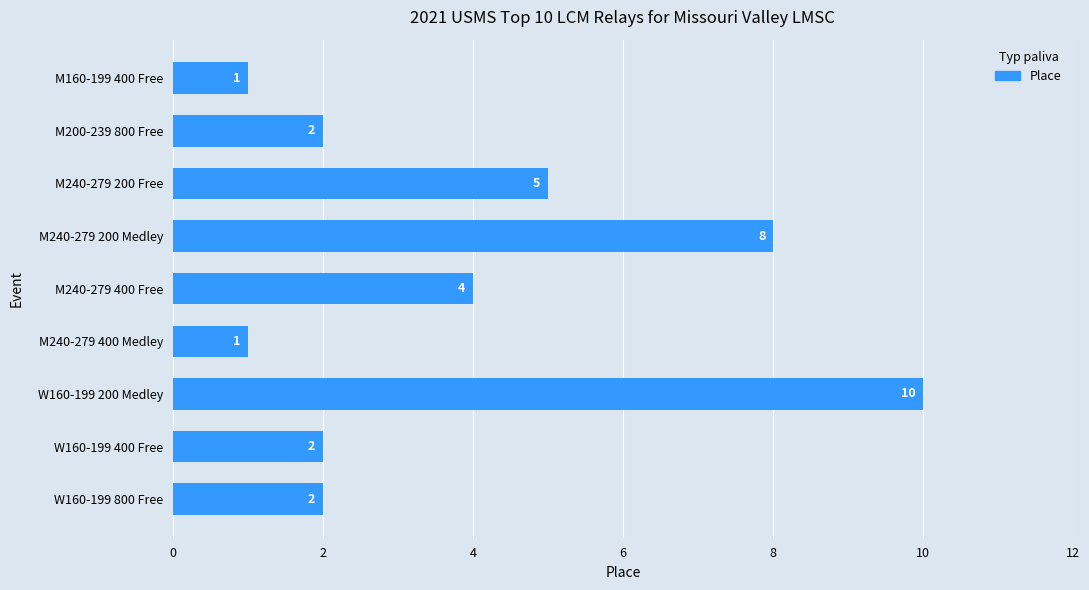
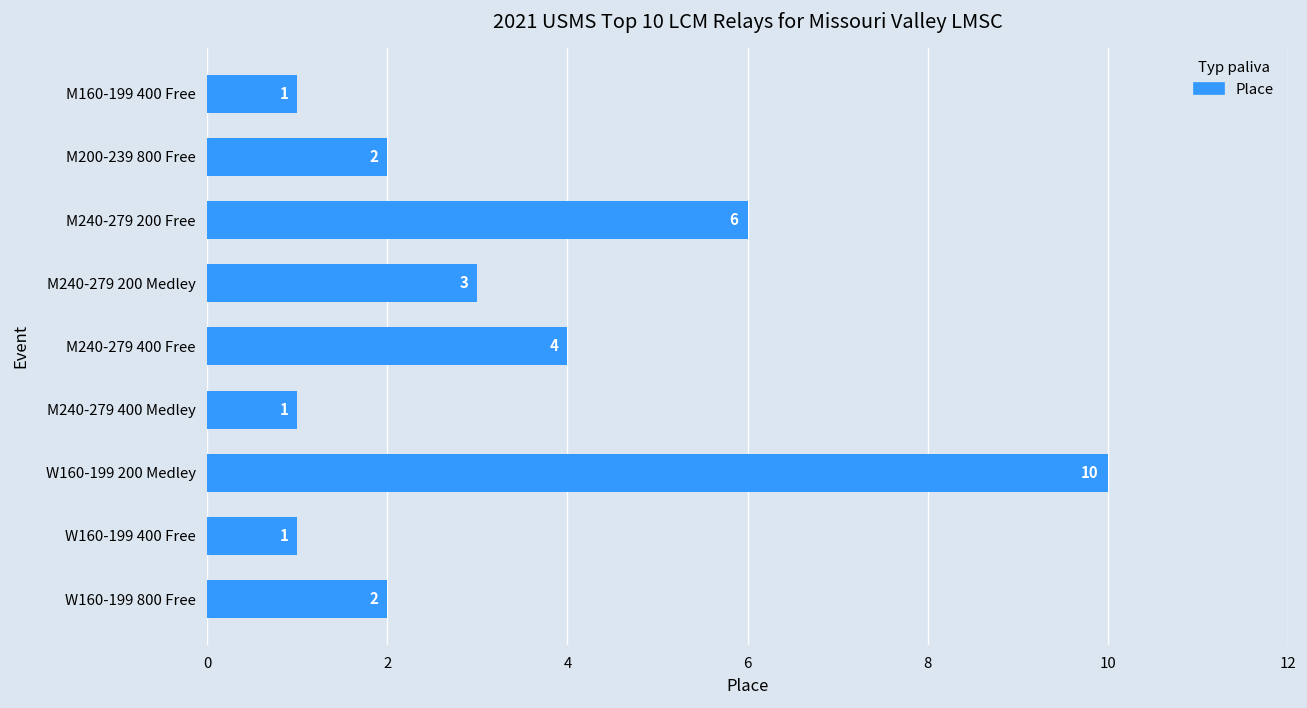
M240-279 200 Free: 5 -> 6
M240-279 200 Medley: 8 -> 3
W160-199 400 Free: 2 -> 1
